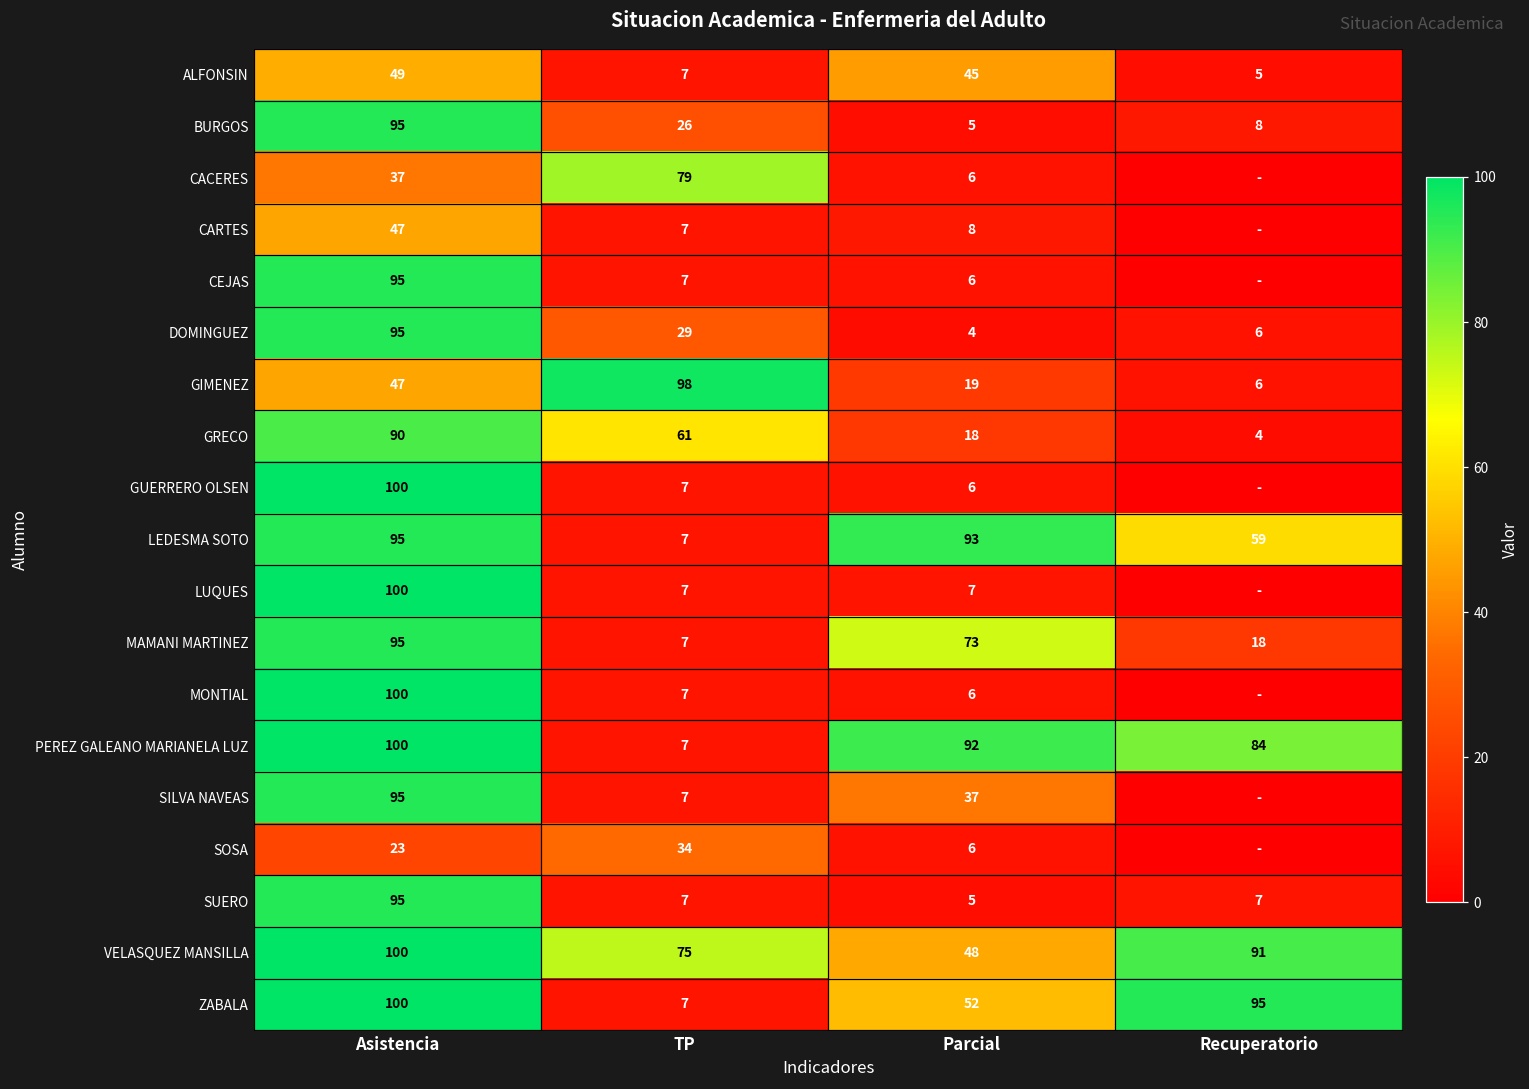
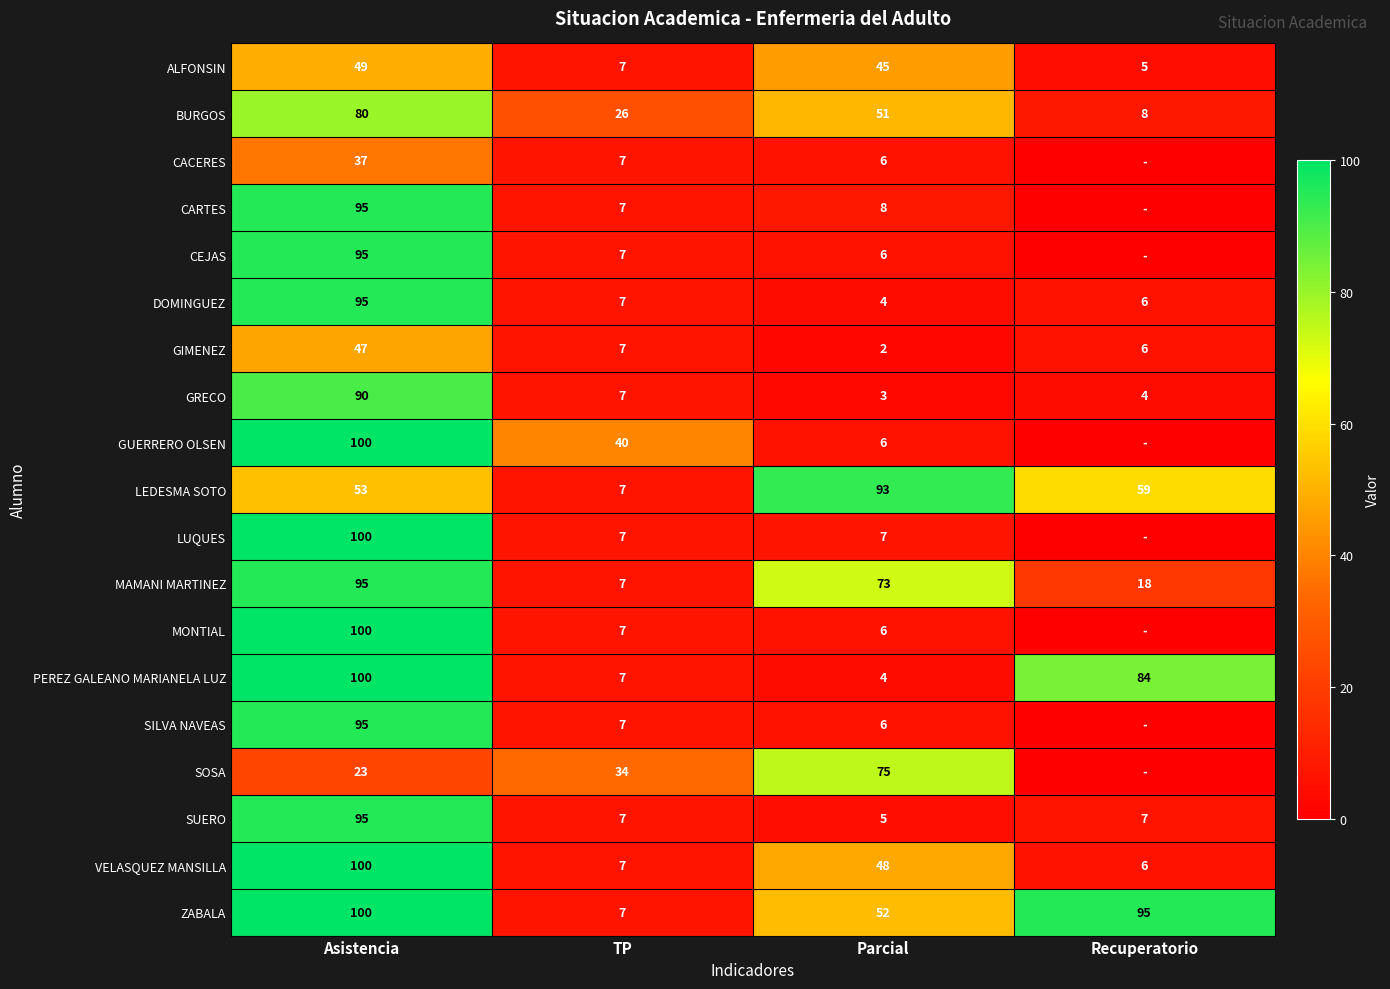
BURGOS, Asistencia: 95 -> 80
BURGOS, Parcial: 5 -> 51
CACERES, TP: 79 -> 7
CARTES, Asistencia: 47 -> 95
DOMINGUEZ, TP: 29 -> 7
GIMENEZ, TP: 98 -> 7
GIMENEZ, Parcial: 19 -> 2
GRECO, TP: 61 -> 7
GRECO, Parcial: 18 -> 3
GUERRERO OLSEN, TP: 7 -> 40
LEDESMA SOTO, Asistencia: 95 -> 53
PEREZ GALEANO MARIANELA LUZ, Parcial: 92 -> 4
SILVA NAVEAS, Parcial: 37 -> 6
SOSA, Parcial: 6 -> 75
VELASQUEZ MANSILLA, TP: 75 -> 7
VELASQUEZ MANSILLA, Recuperatorio: 91 -> 6
